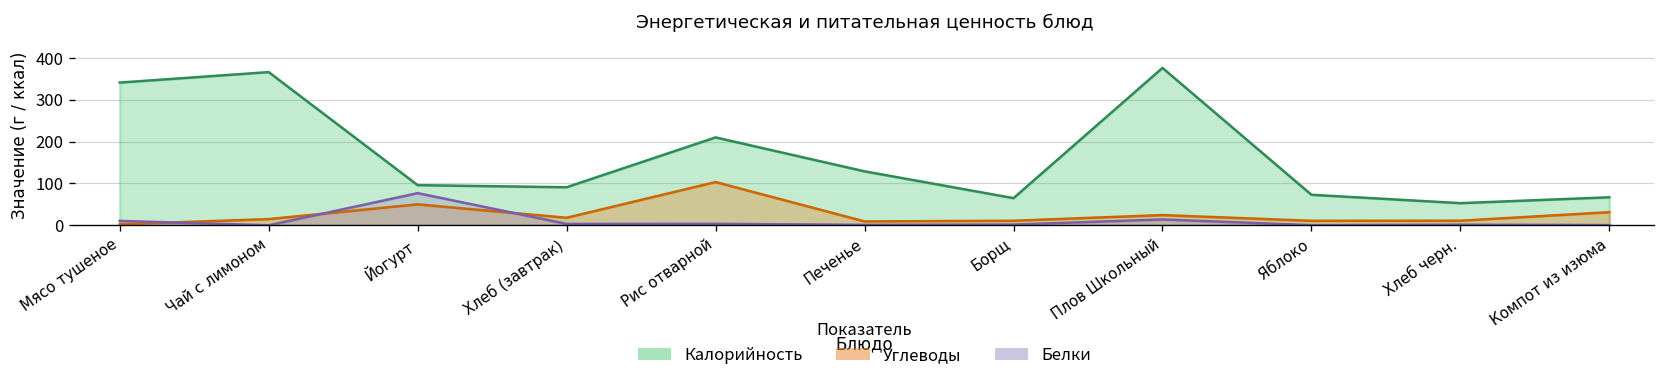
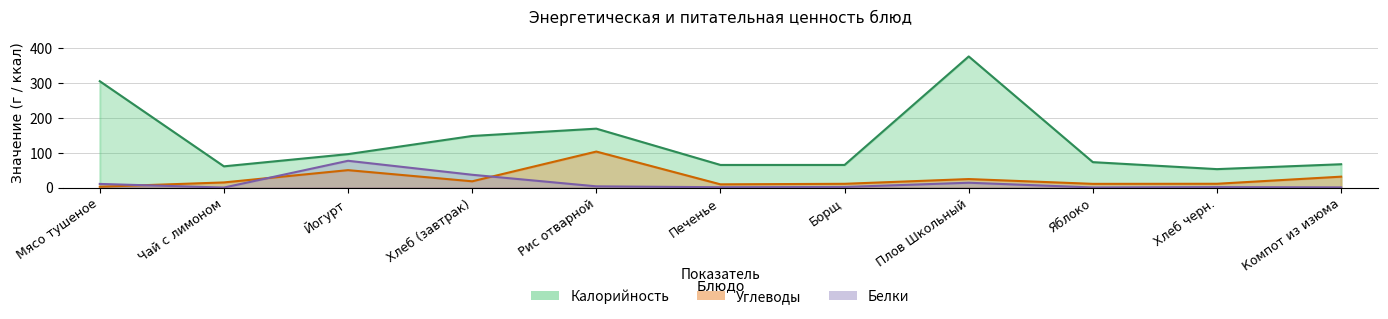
Калорийность, Мясо тушеное: 340 -> 310
Калорийность, Чай с лимоном: 370 -> 60
Калорийность, Хлеб (завтрак): 90 -> 150
Белки, Хлеб (завтрак): 0 -> 40
Калорийность, Рис отварной: 210 -> 170
Калорийность, Печенье: 130 -> 70
